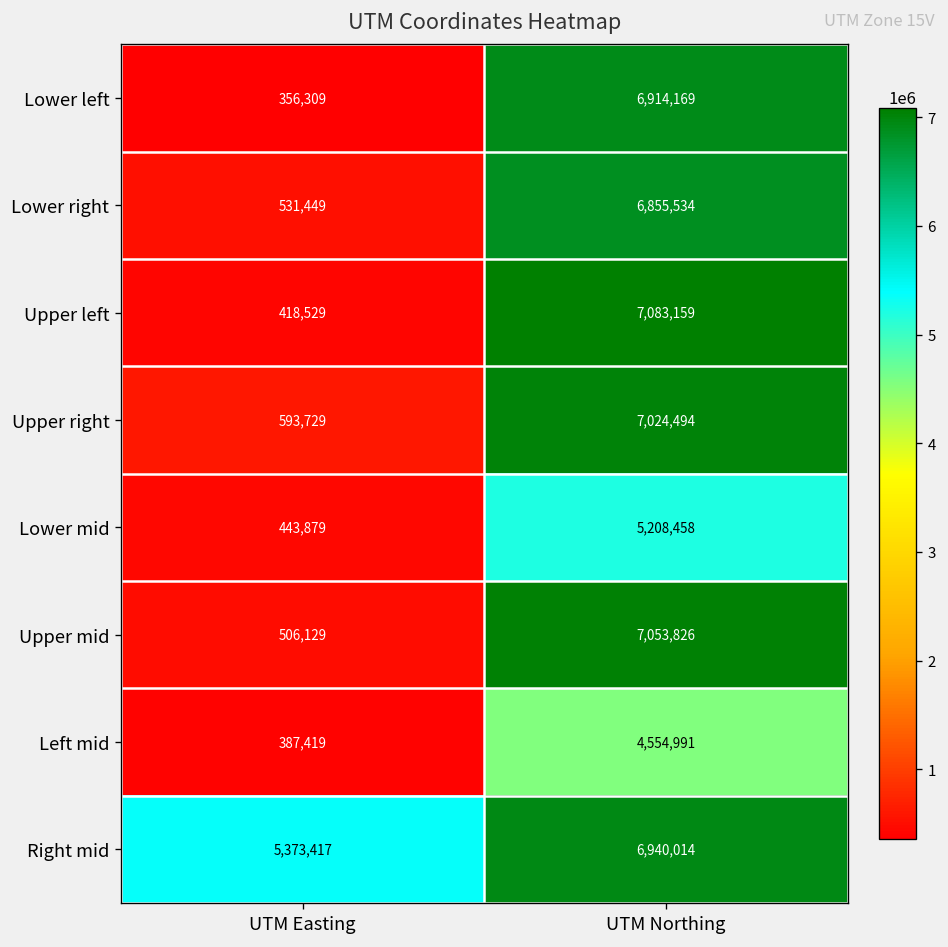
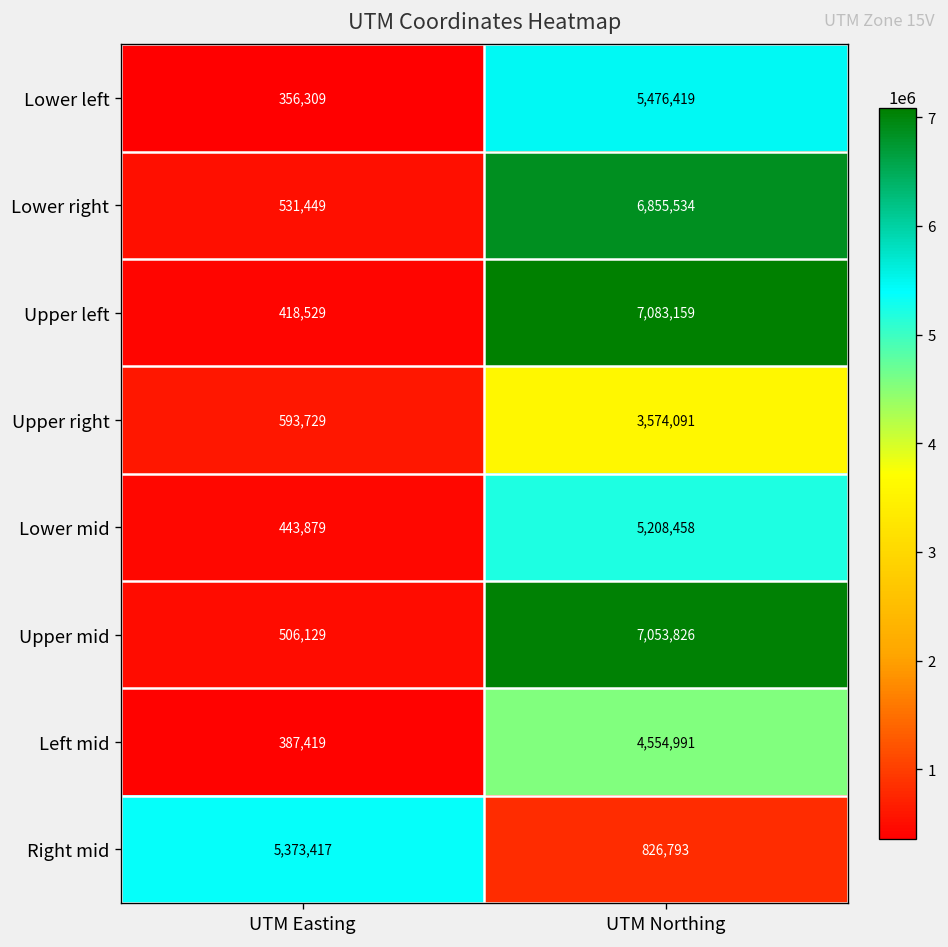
Lower left, UTM Northing: 6,914,169 -> 5,476,419
Upper right, UTM Northing: 7,024,494 -> 3,574,091
Right mid, UTM Northing: 6,940,014 -> 826,793
